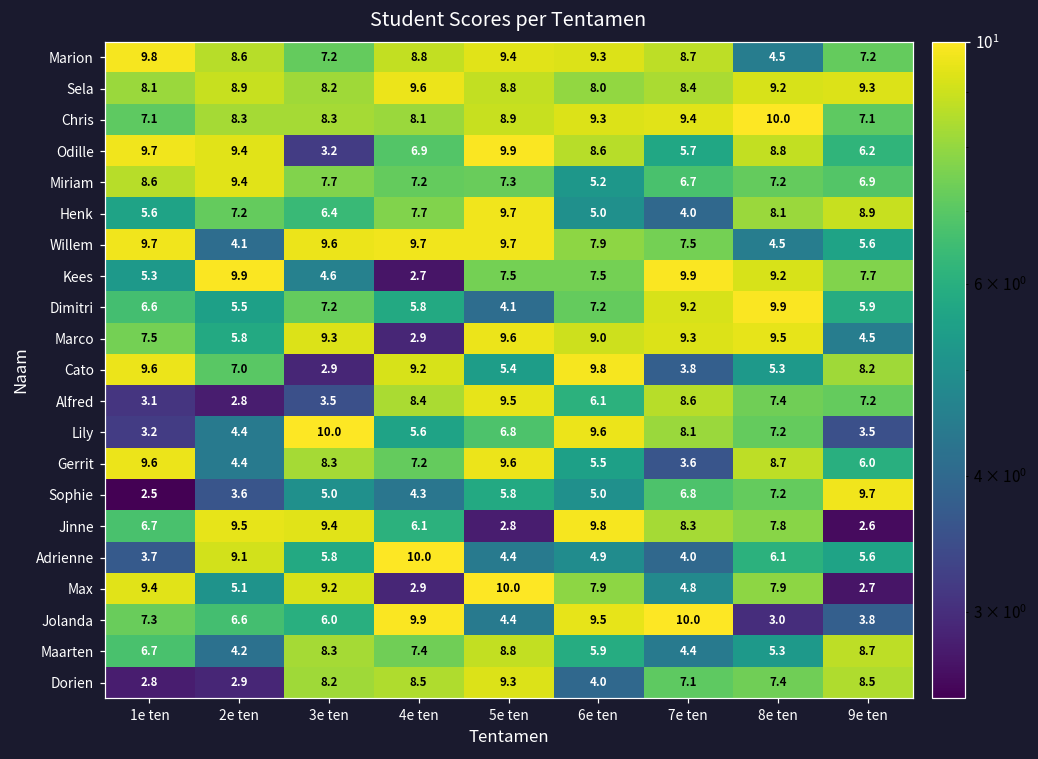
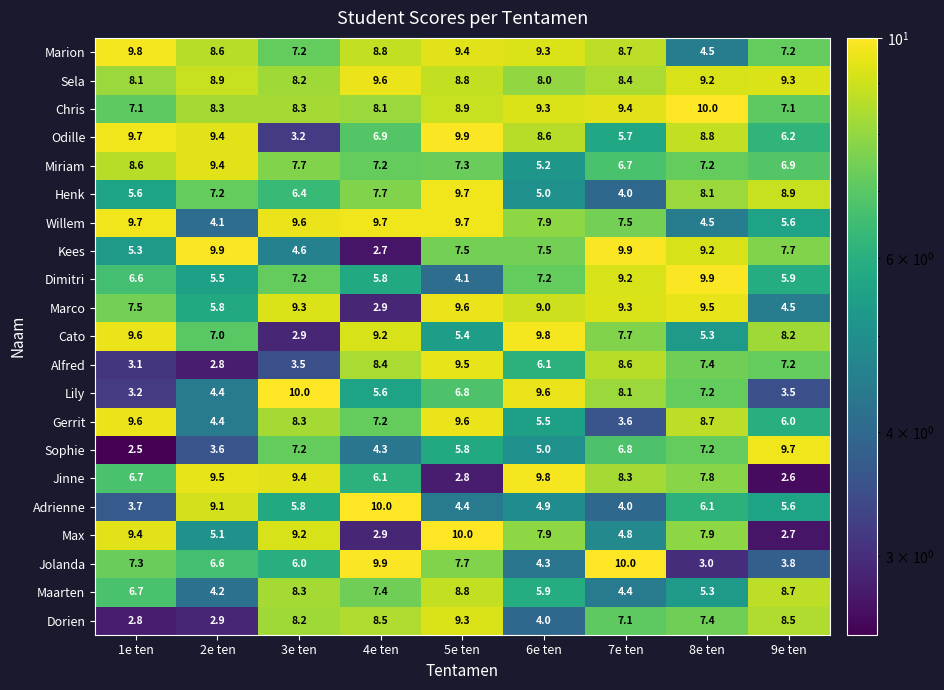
Cato, 7e ten: 3.8 -> 7.7
Sophie, 3e ten: 5.0 -> 7.2
Jolanda, 5e ten: 4.4 -> 7.7
Jolanda, 6e ten: 9.5 -> 4.3
